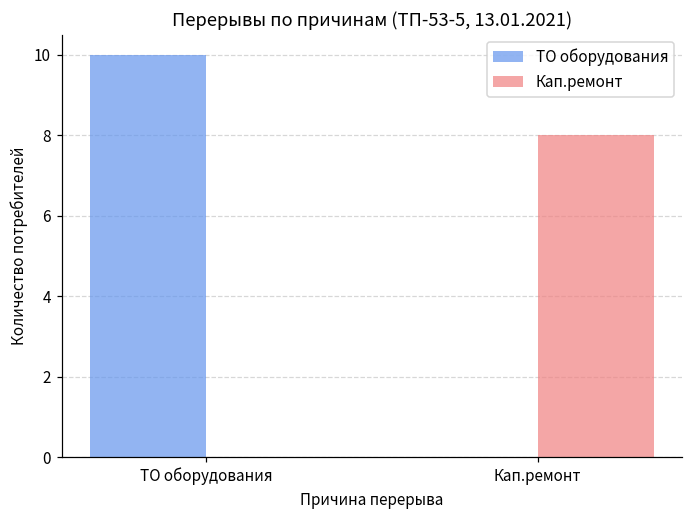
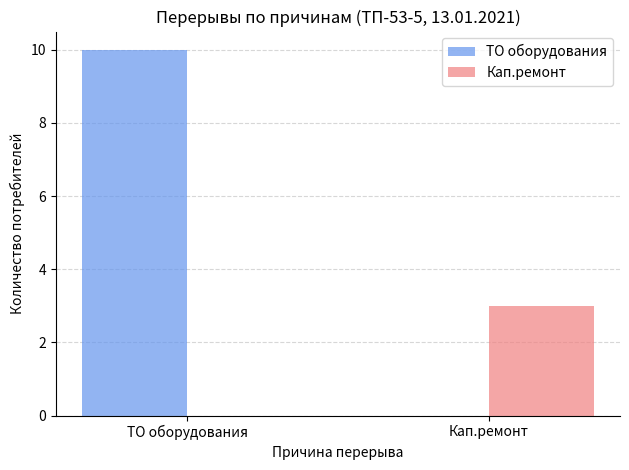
Кап.ремонт, Кап.ремонт: 8 -> 3
